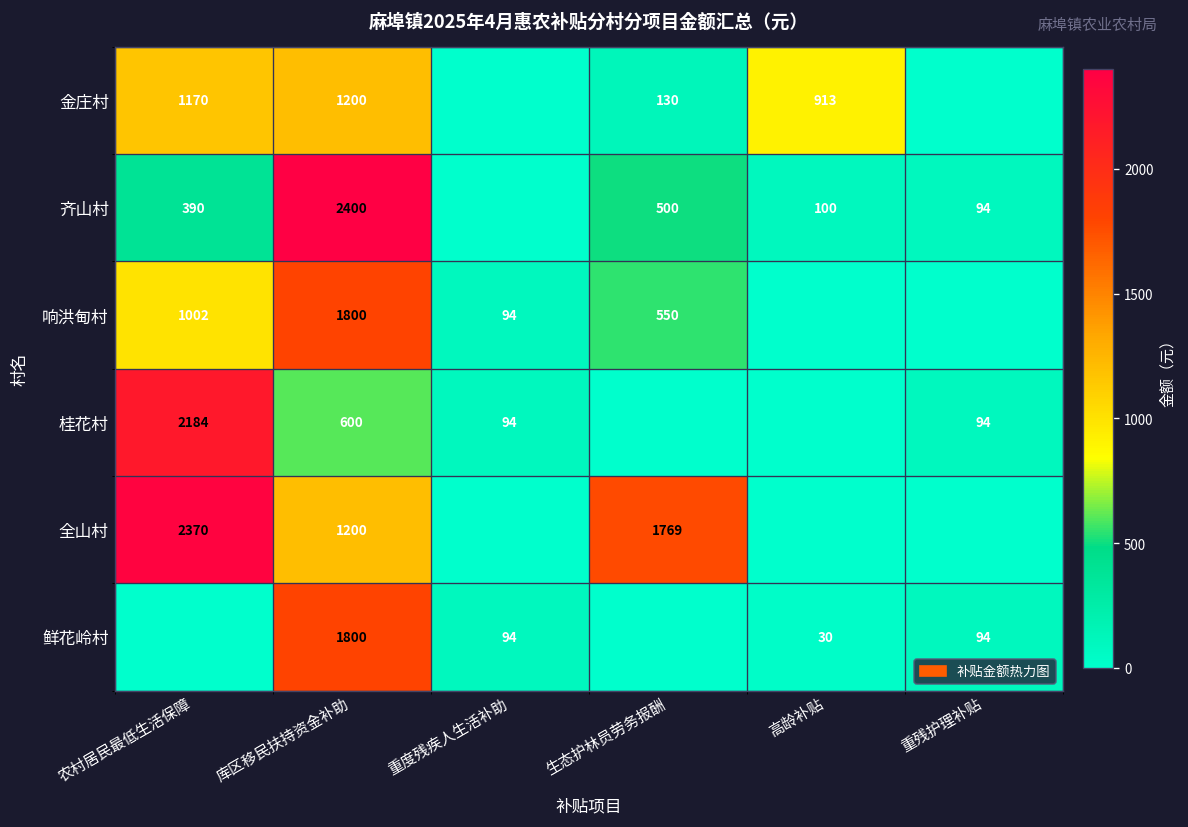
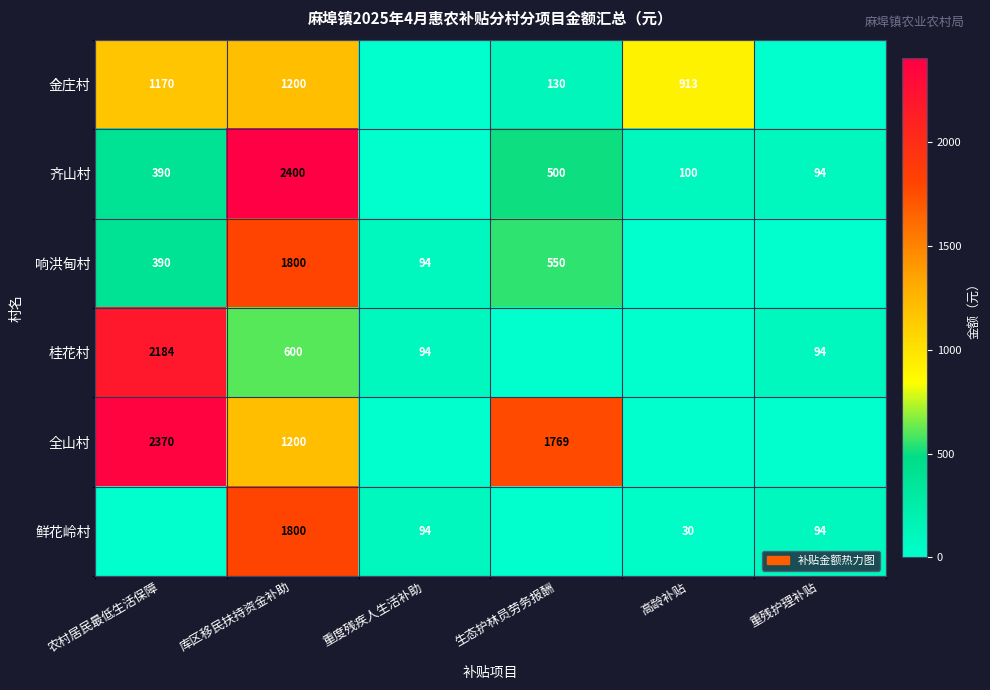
响洪甸村, 农村居民最低生活保障: 1002 -> 390
